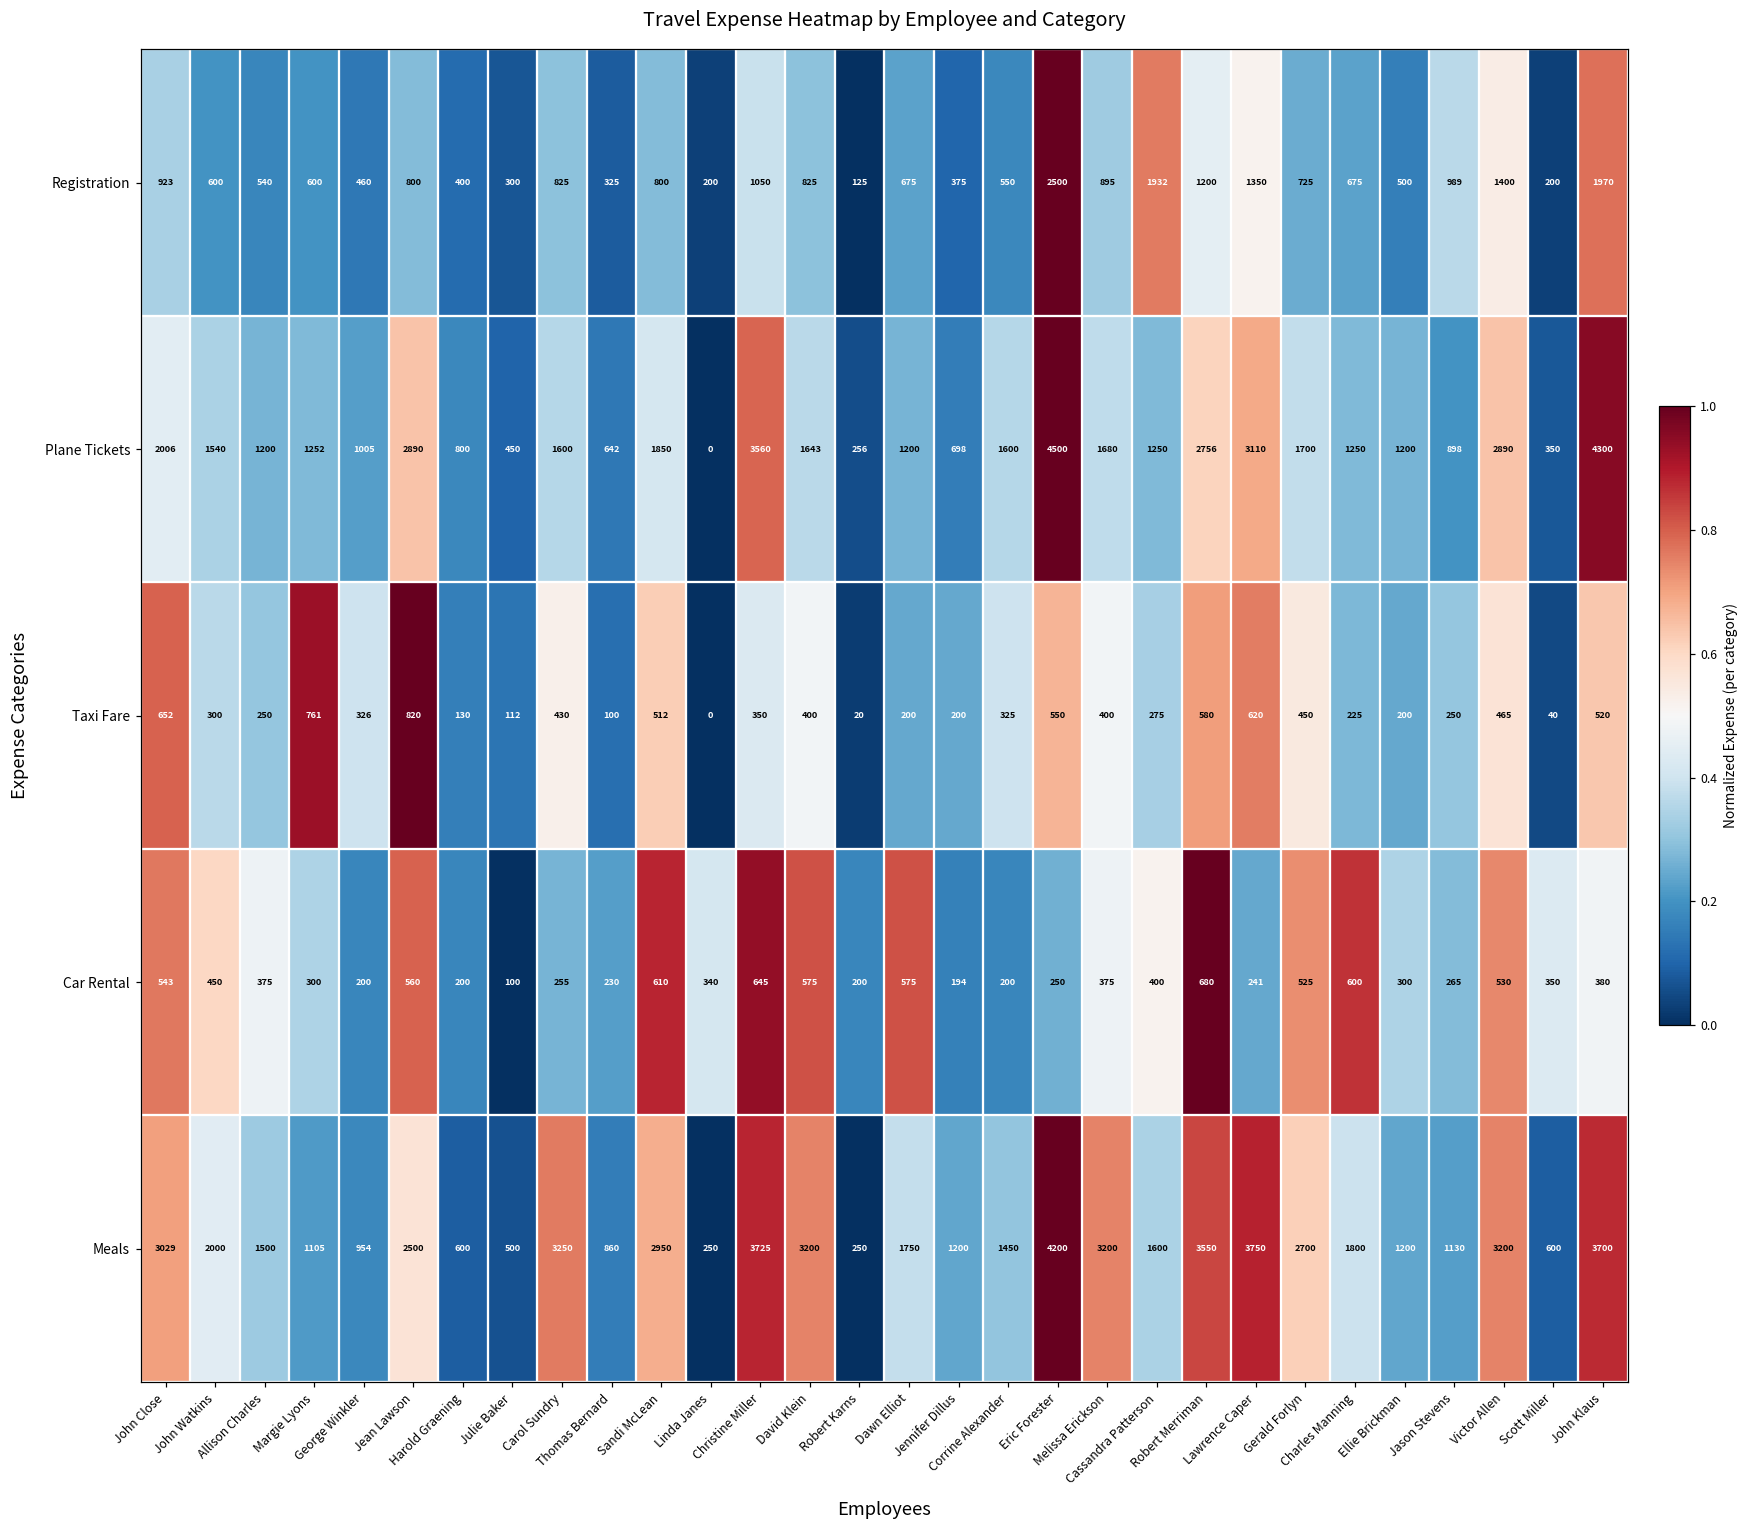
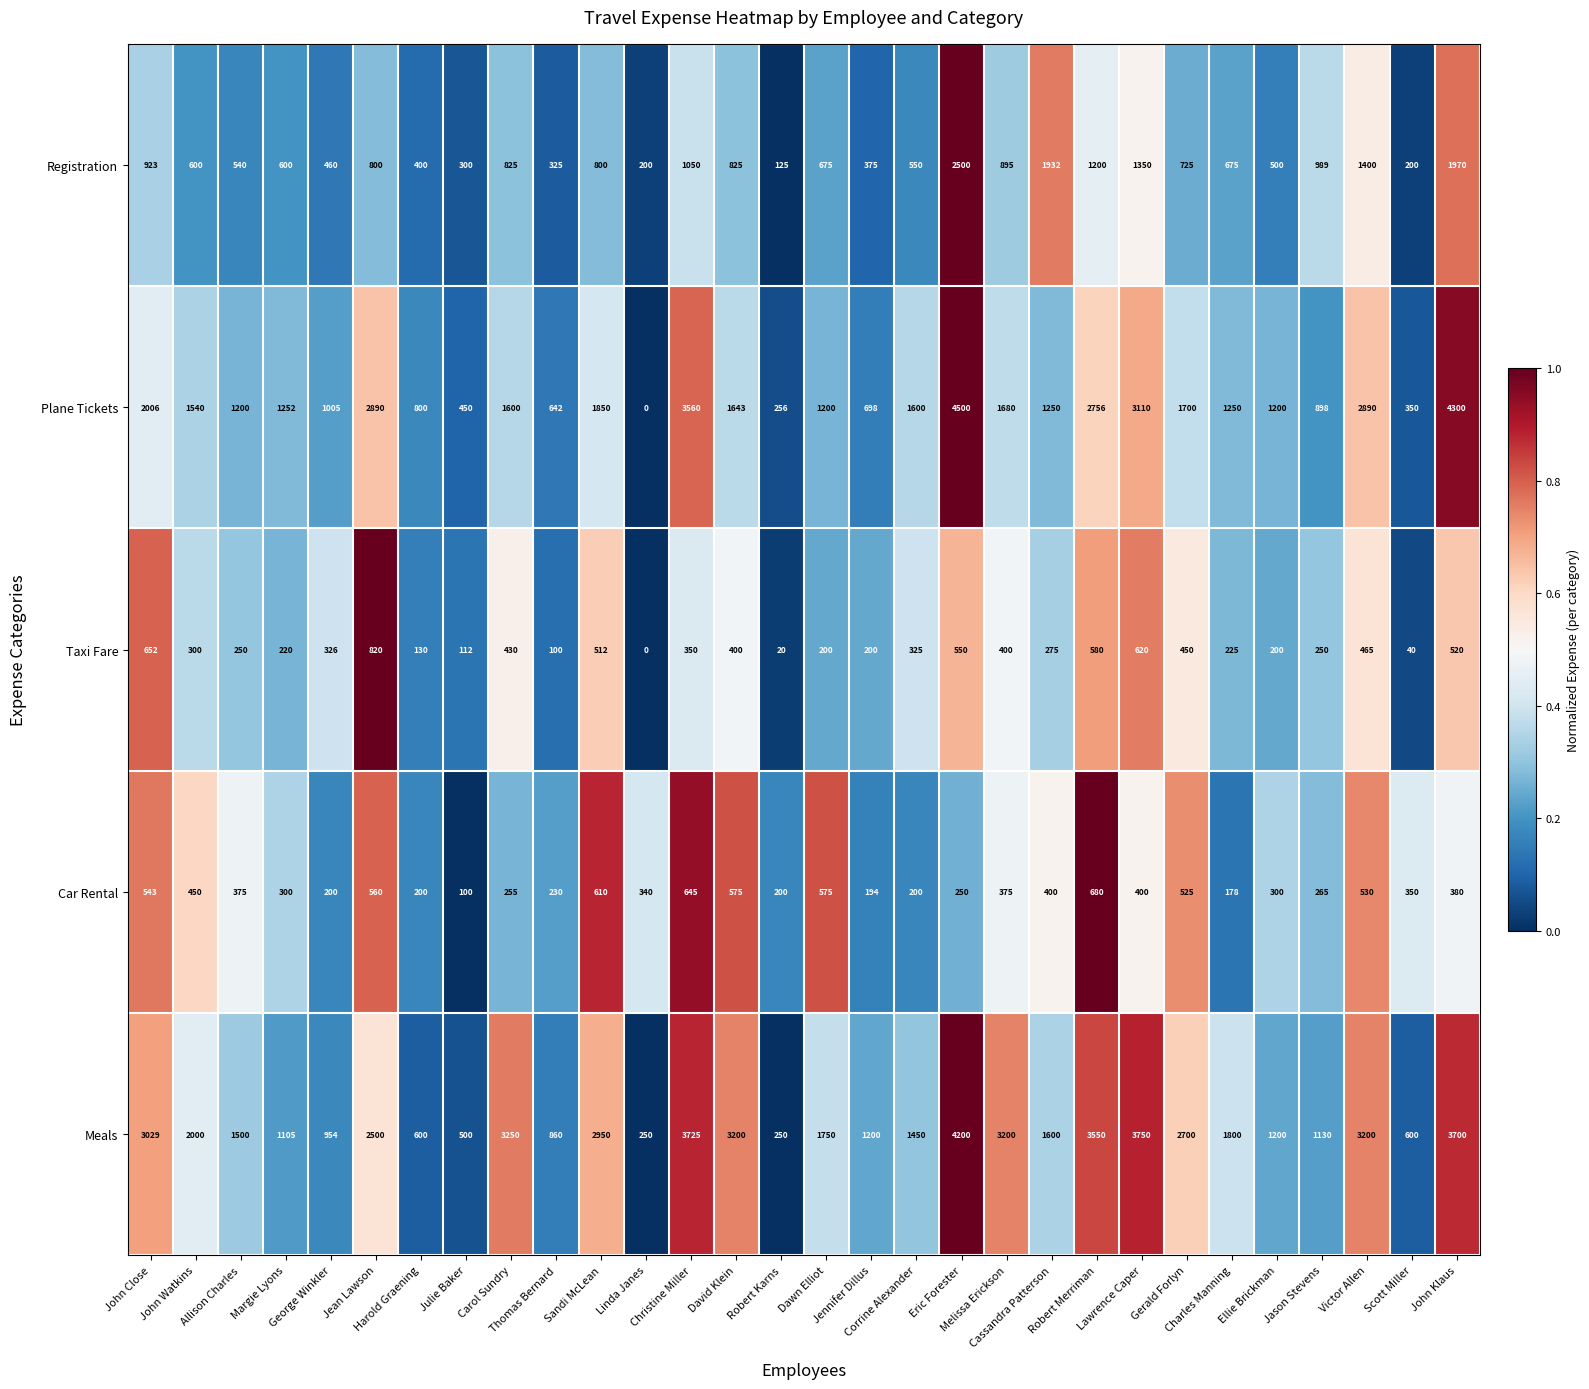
Taxi Fare, Margie Lyons: 761 -> 220
Car Rental, Lawrence Caper: 241 -> 400
Car Rental, Charles Manning: 600 -> 178
